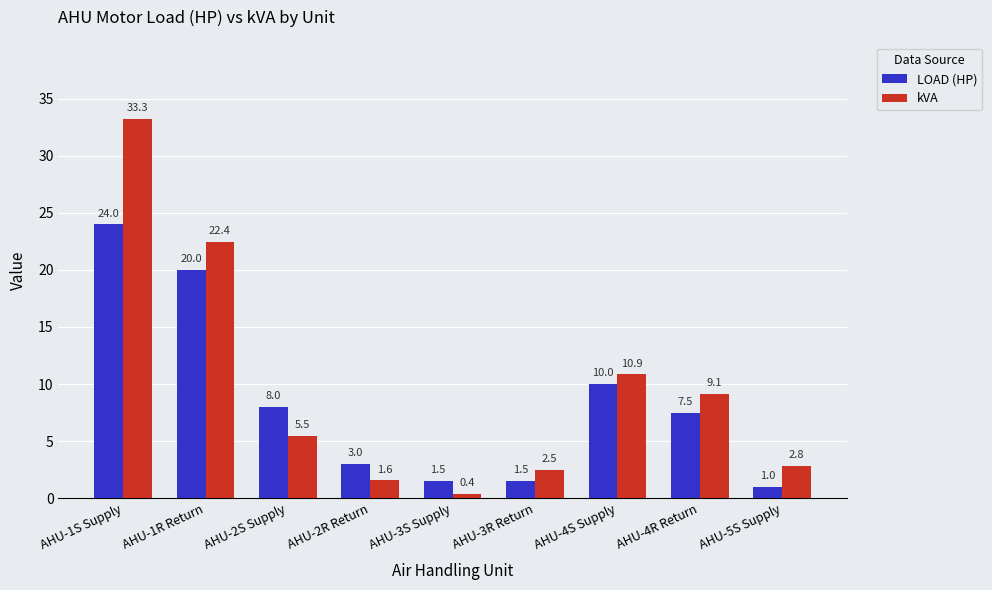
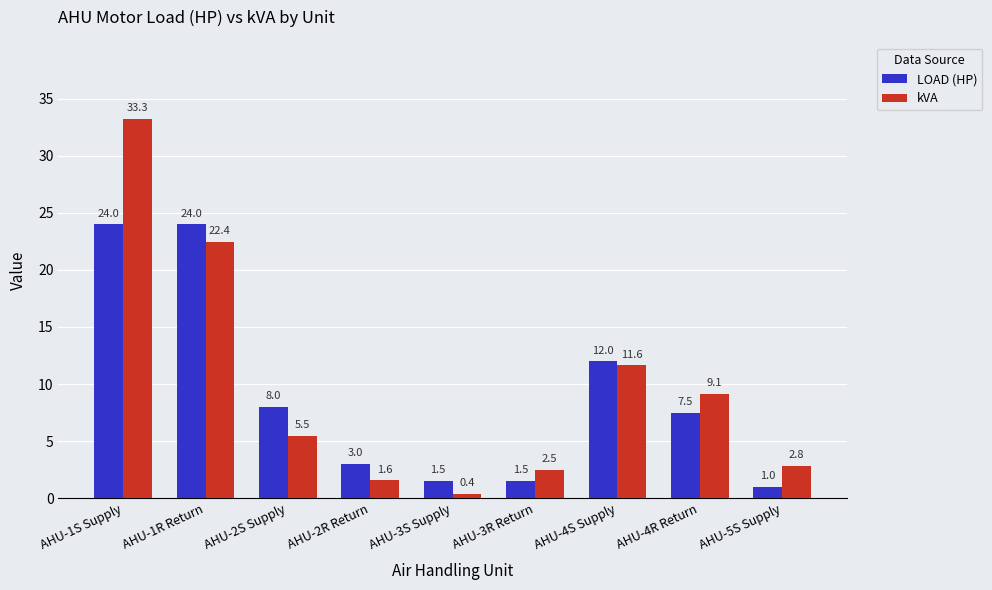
LOAD (HP), AHU-1R Return: 20.0 -> 24.0
LOAD (HP), AHU-4S Supply: 10.0 -> 12.0
kVA, AHU-4S Supply: 10.9 -> 11.6
